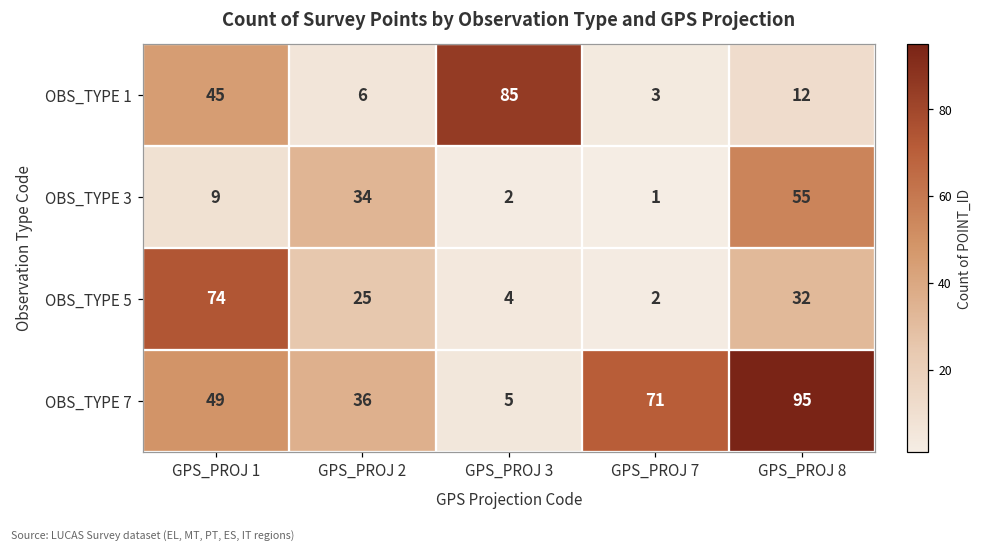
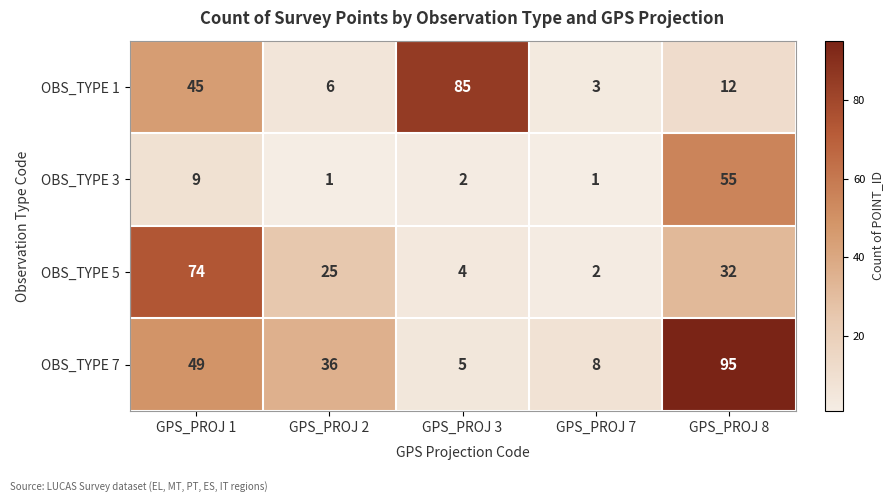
OBS_TYPE 3, GPS_PROJ 2: 34 -> 1
OBS_TYPE 7, GPS_PROJ 7: 71 -> 8
